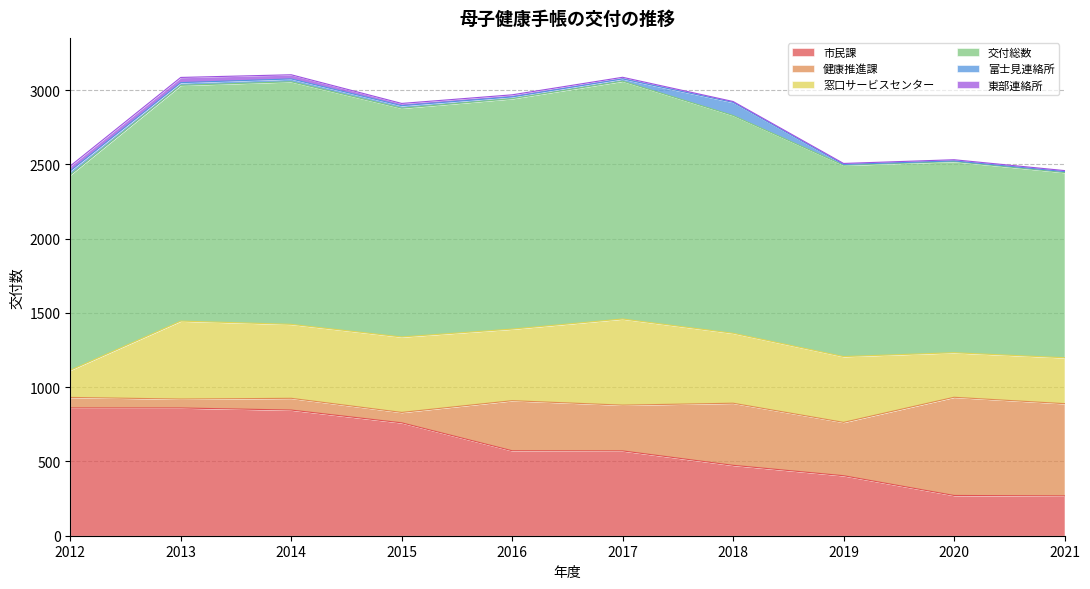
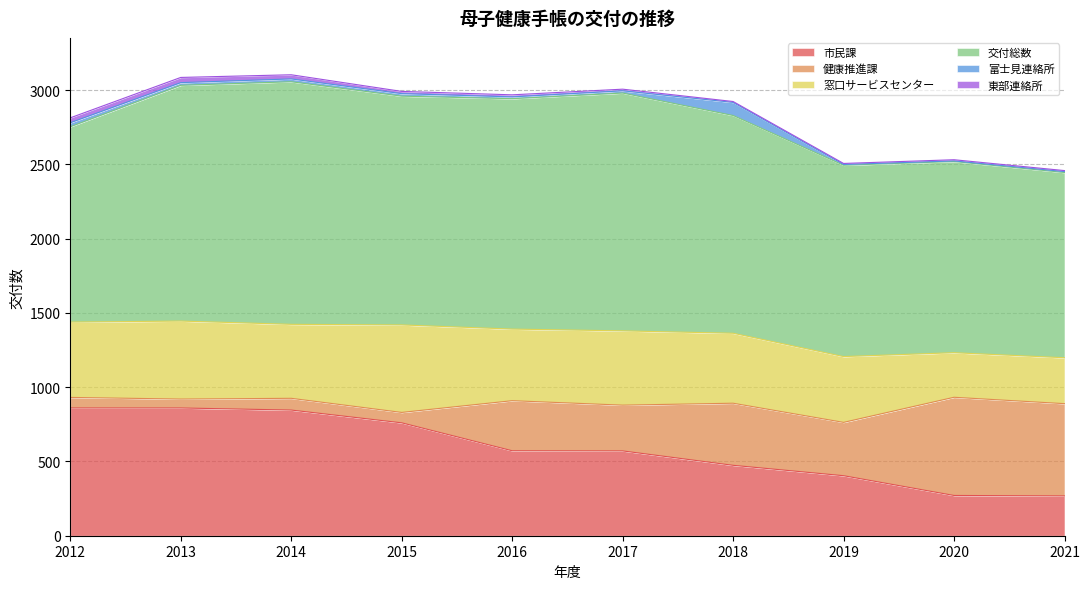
窓口サービスセンター, 2012: 180 -> 510
窓口サービスセンター, 2015: 510 -> 590
窓口サービスセンター, 2017: 580 -> 500
